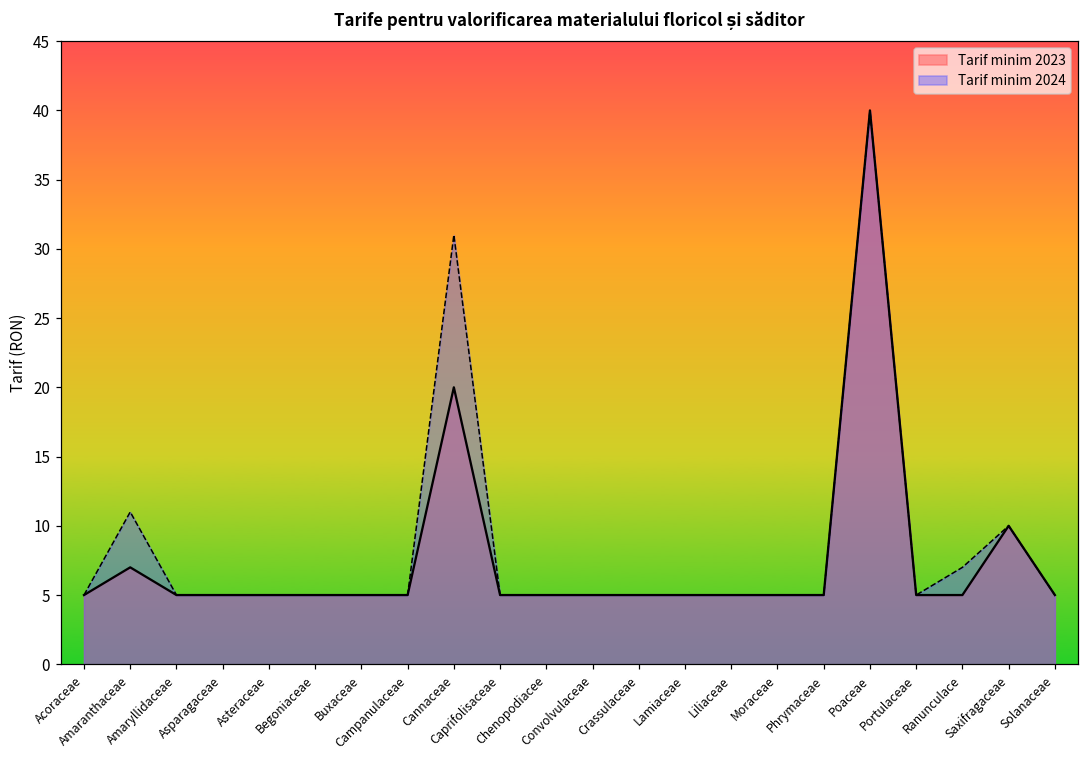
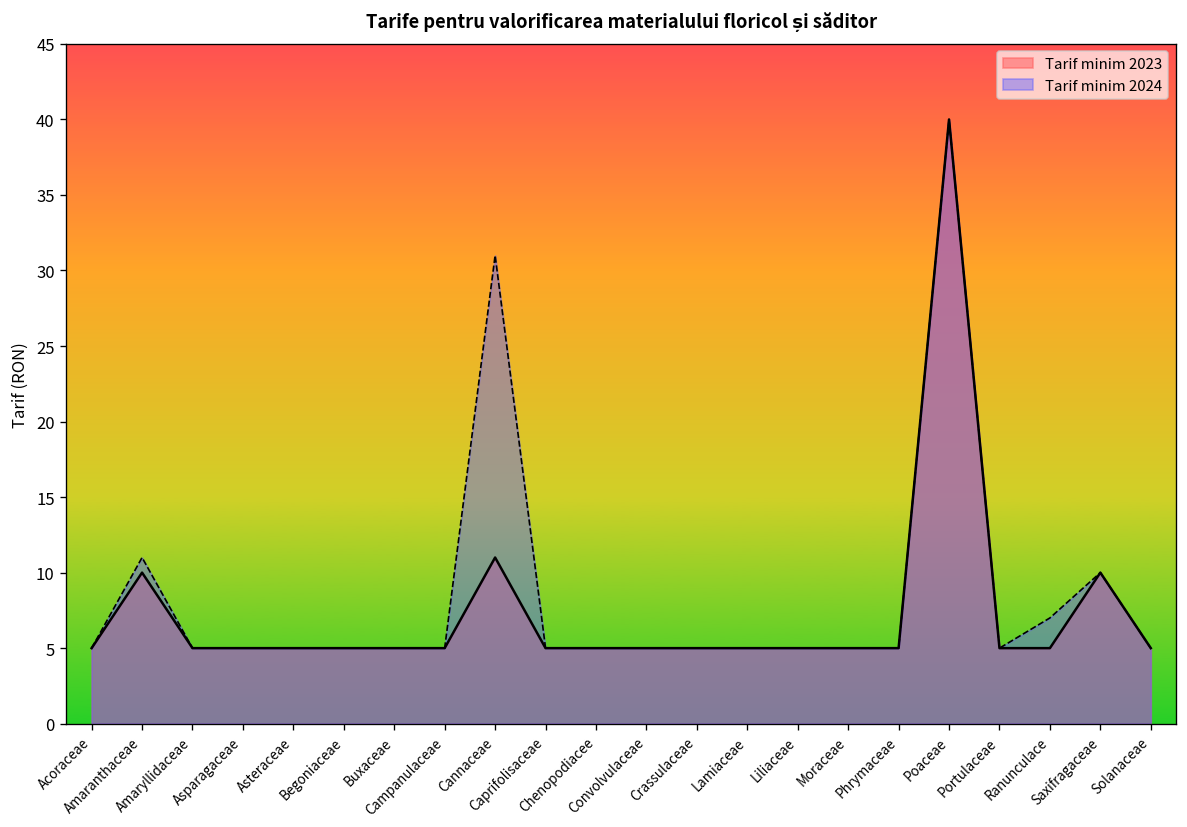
Tarif minim 2023, Amaranthaceae: 7 -> 10
Tarif minim 2023, Cannaceae: 20 -> 11
